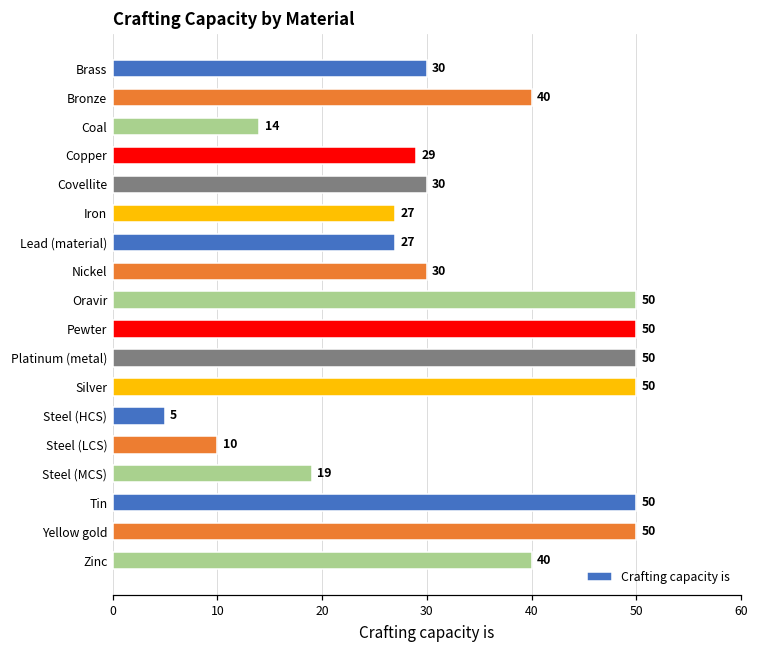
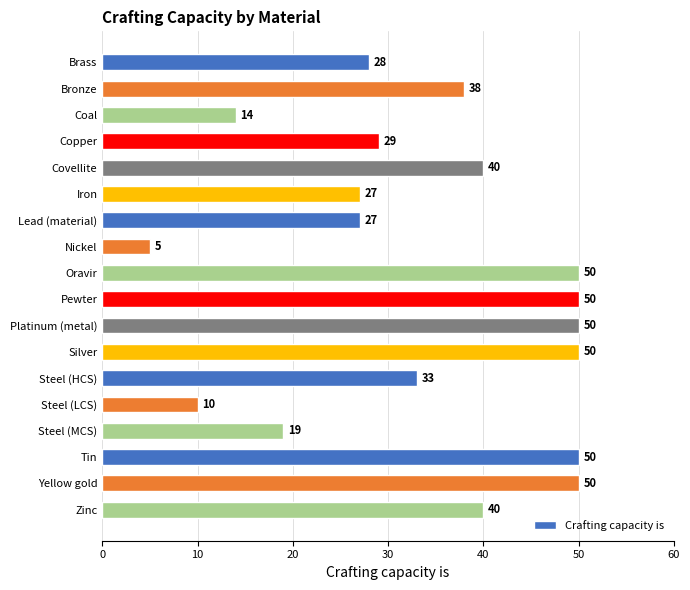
Brass: 30 -> 28
Bronze: 40 -> 38
Covellite: 30 -> 40
Nickel: 30 -> 5
Steel (HCS): 5 -> 33
